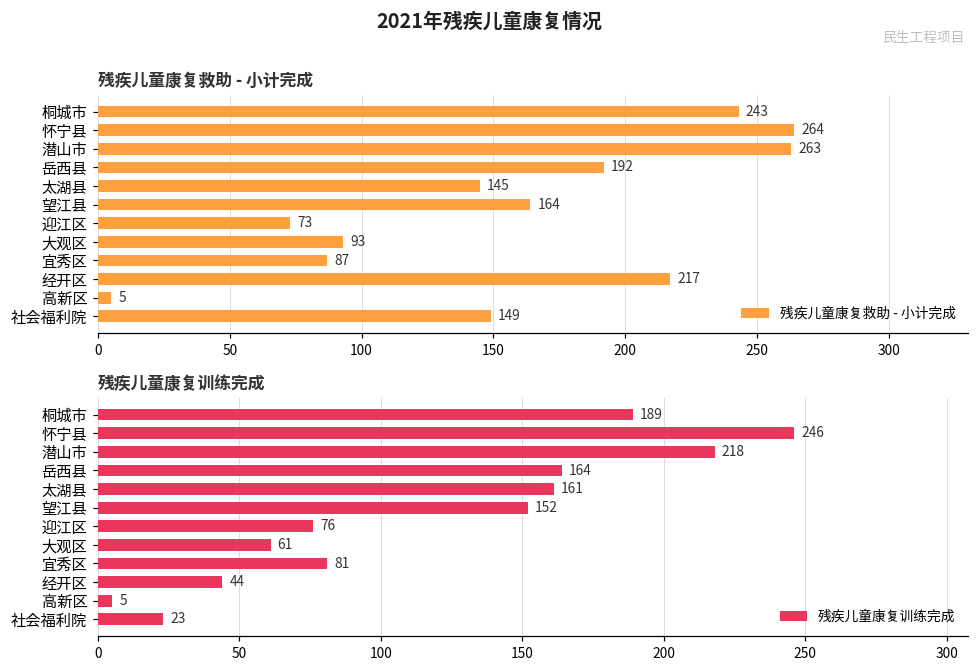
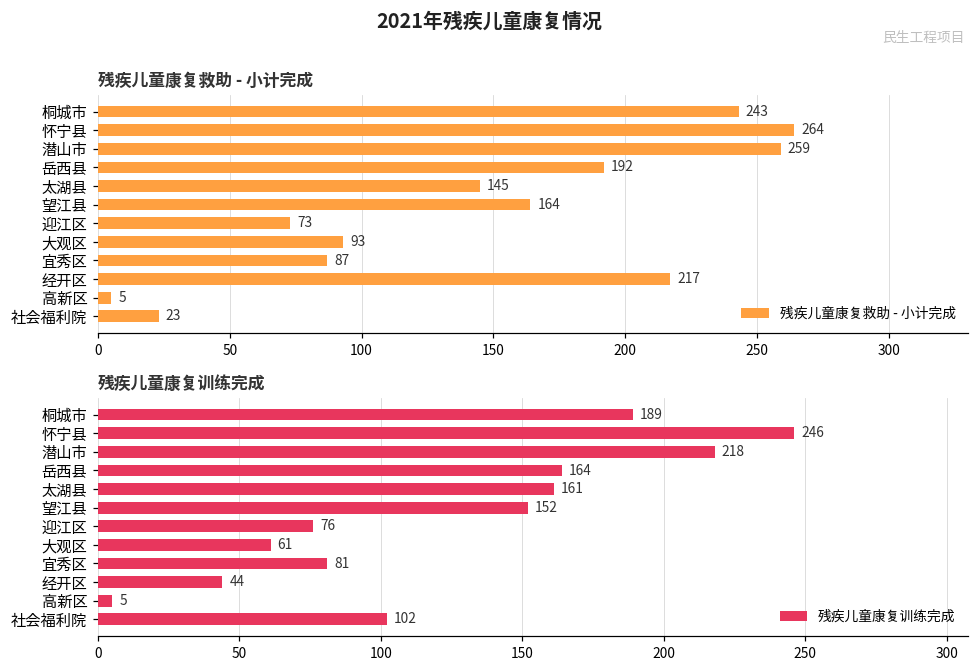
残疾儿童康复救助 - 小计完成, 潜山市: 263 -> 259
残疾儿童康复救助 - 小计完成, 社会福利院: 149 -> 23
残疾儿童康复训练完成, 社会福利院: 23 -> 102
